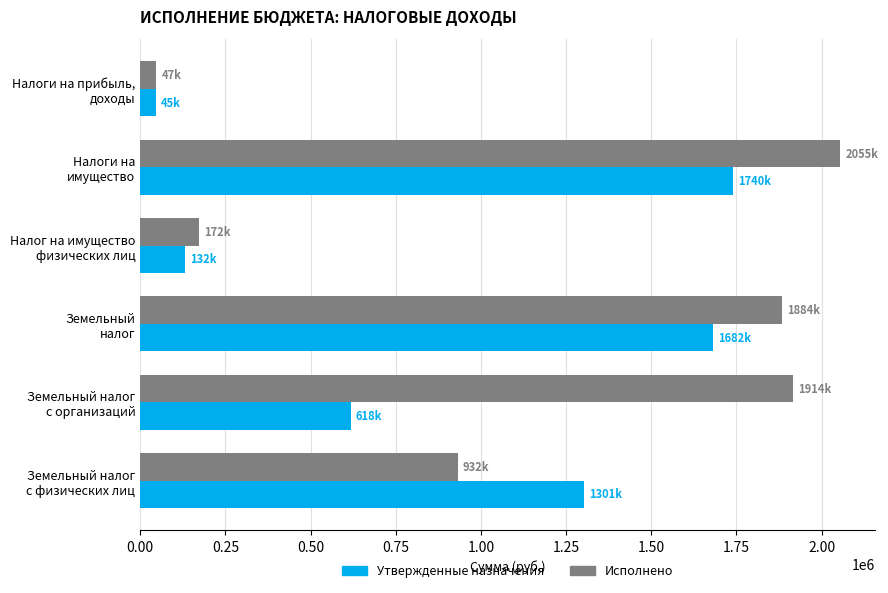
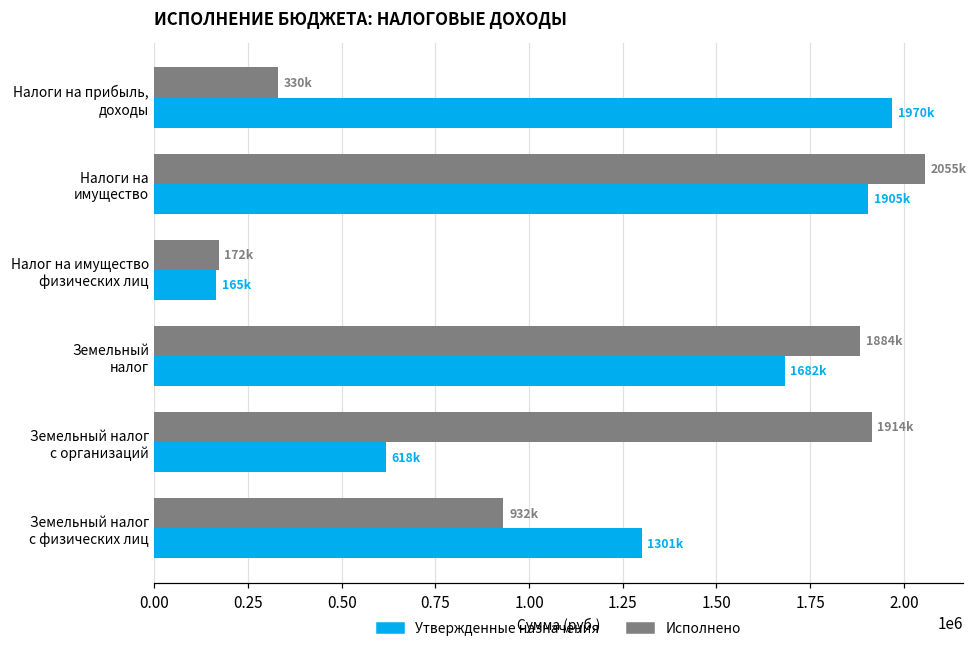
Исполнено, Налоги на прибыль, доходы: 47k -> 330k
Утвержденные назначения, Налоги на прибыль, доходы: 45k -> 1970k
Утвержденные назначения, Налоги на имущество: 1740k -> 1905k
Утвержденные назначения, Налог на имущество физических лиц: 132k -> 165k
